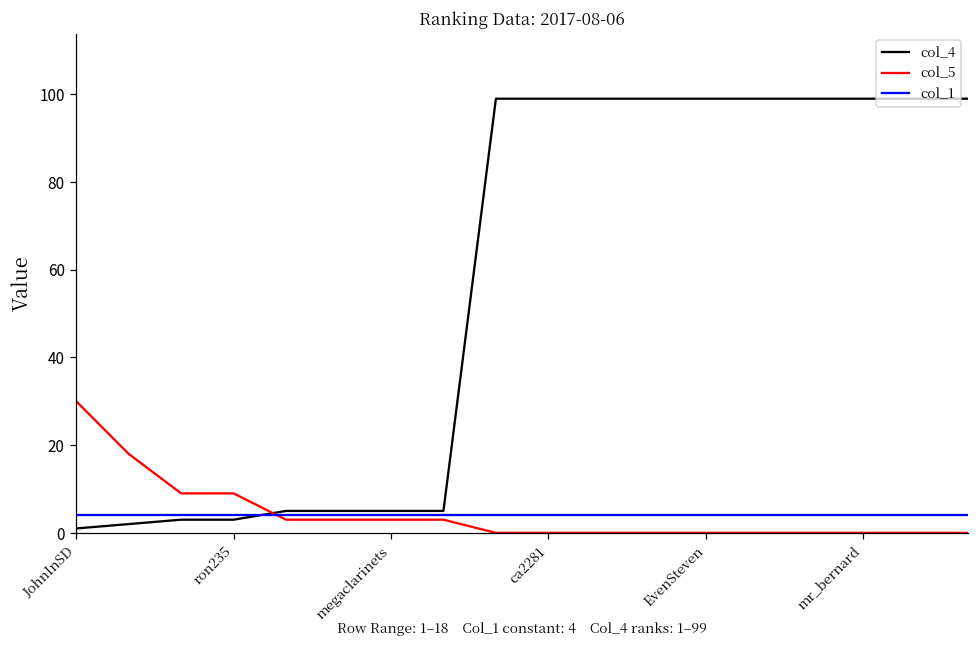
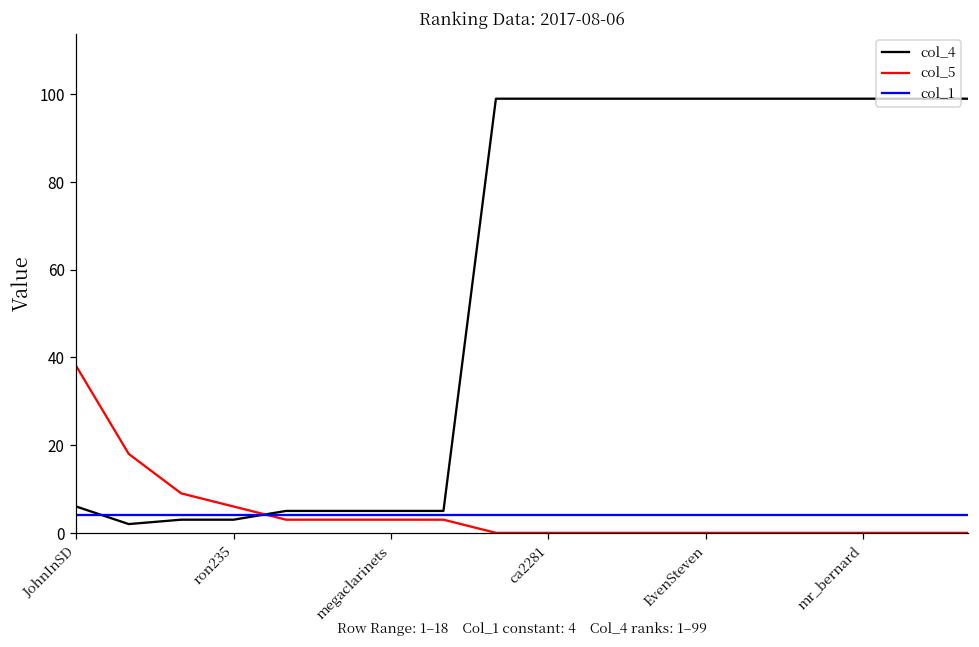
col_4, JohnInSD: 1 -> 6
col_5, JohnInSD: 30 -> 38
col_5, ron235: 9 -> 6
